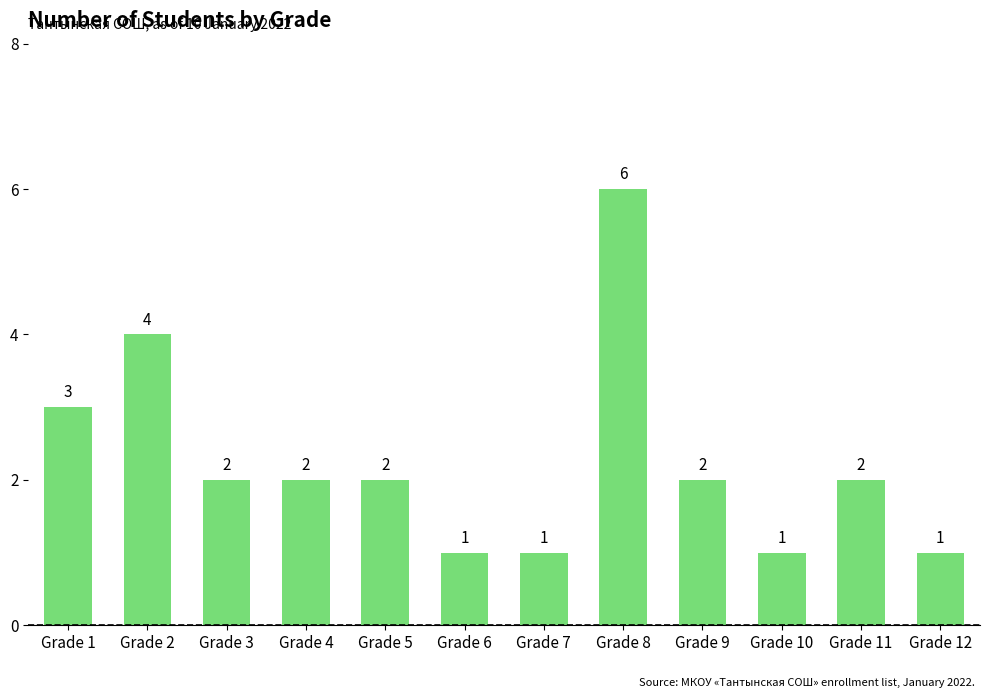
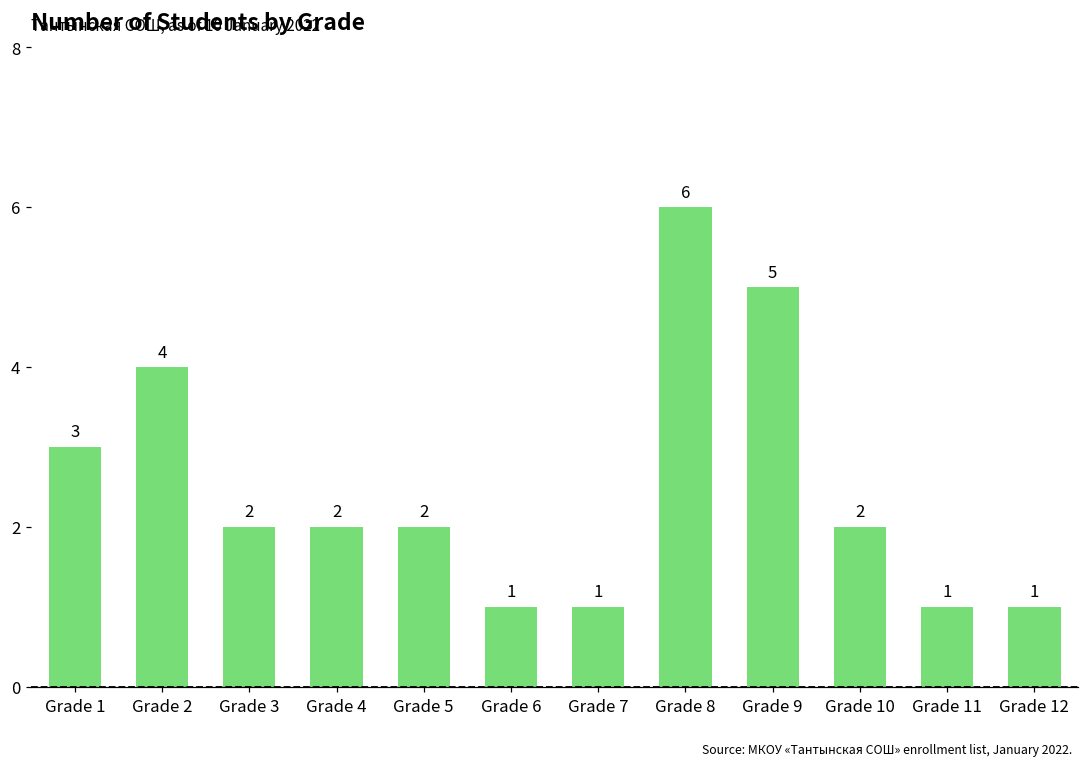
Grade 9: 2 -> 5
Grade 10: 1 -> 2
Grade 11: 2 -> 1
